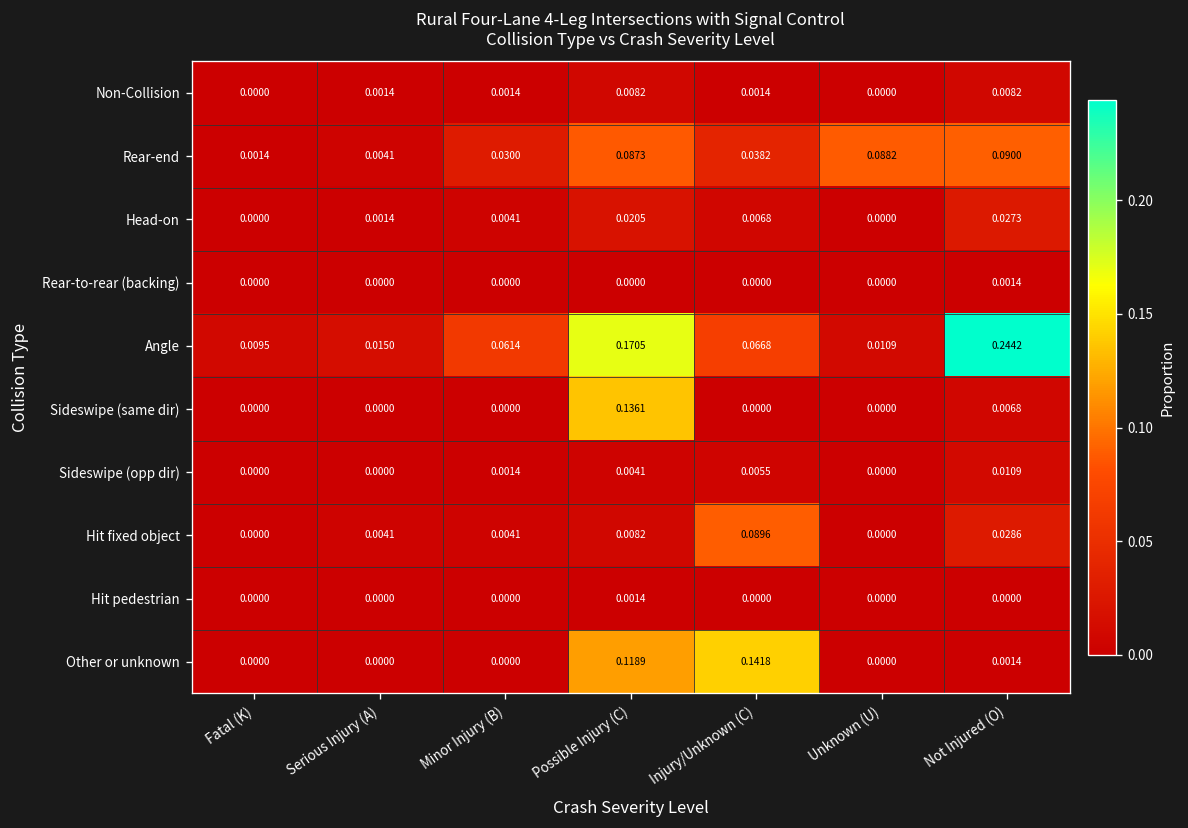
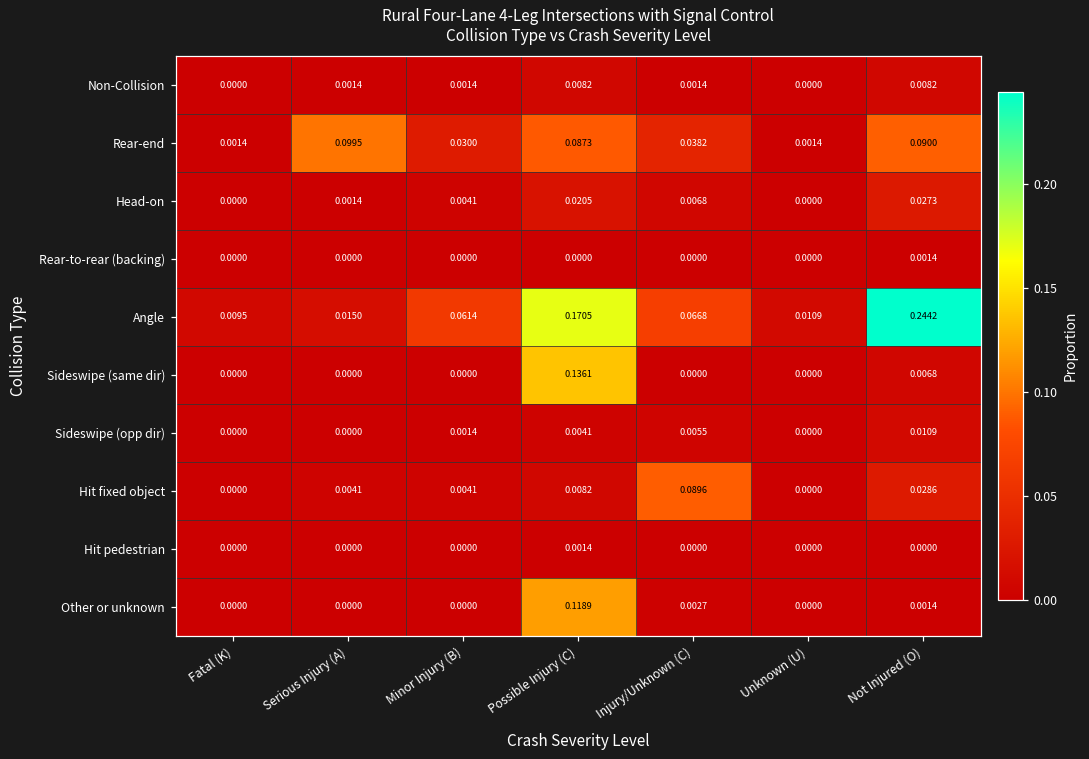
Rear-end, Serious Injury (A): 0.0041 -> 0.0995
Rear-end, Unknown (U): 0.0882 -> 0.0014
Other or unknown, Injury/Unknown (C): 0.1418 -> 0.0027
